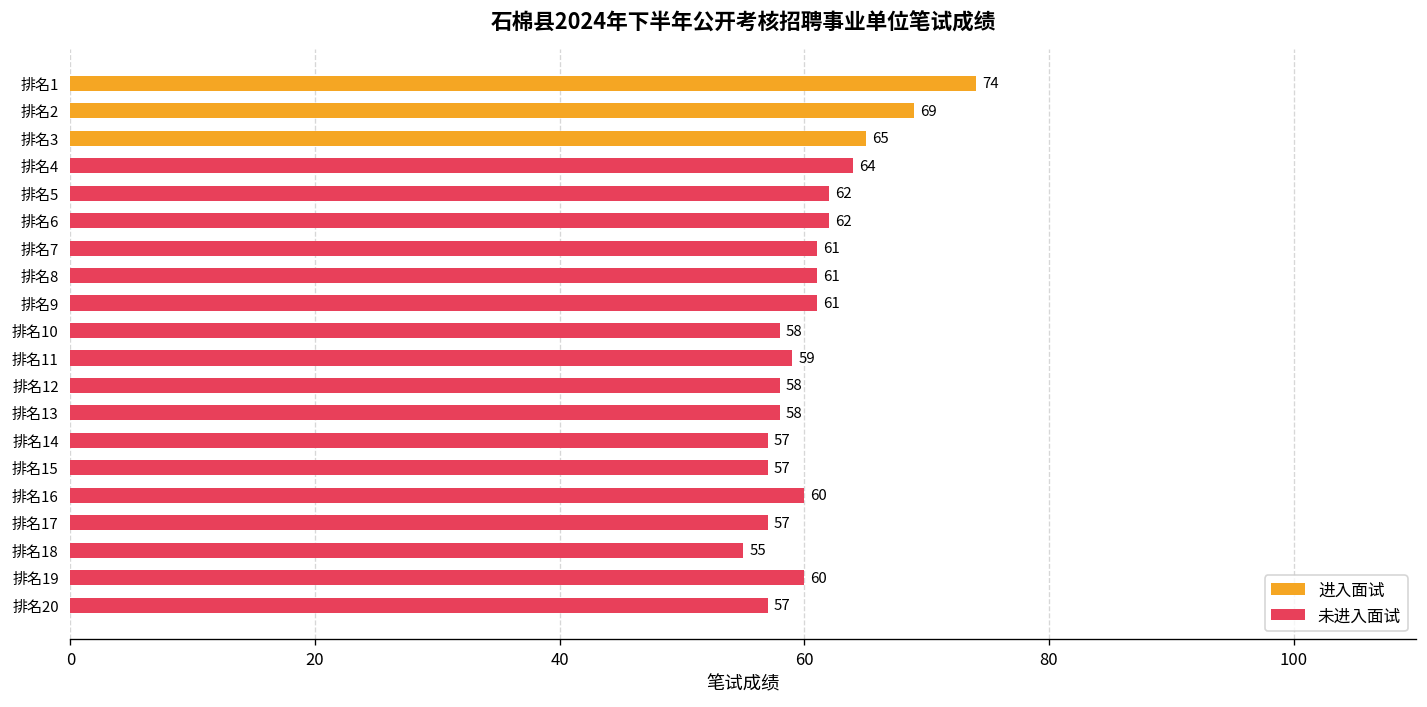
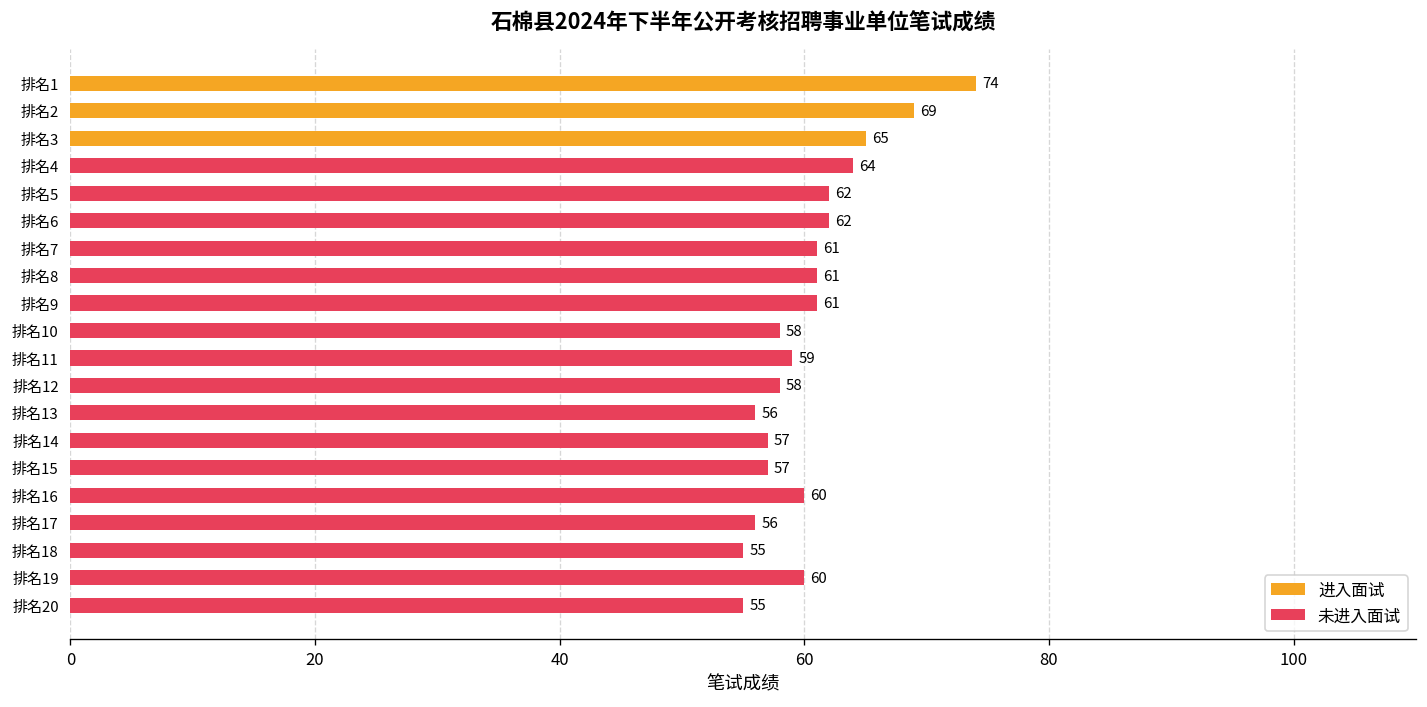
未进入面试, 排名13: 58 -> 56
未进入面试, 排名17: 57 -> 56
未进入面试, 排名20: 57 -> 55
